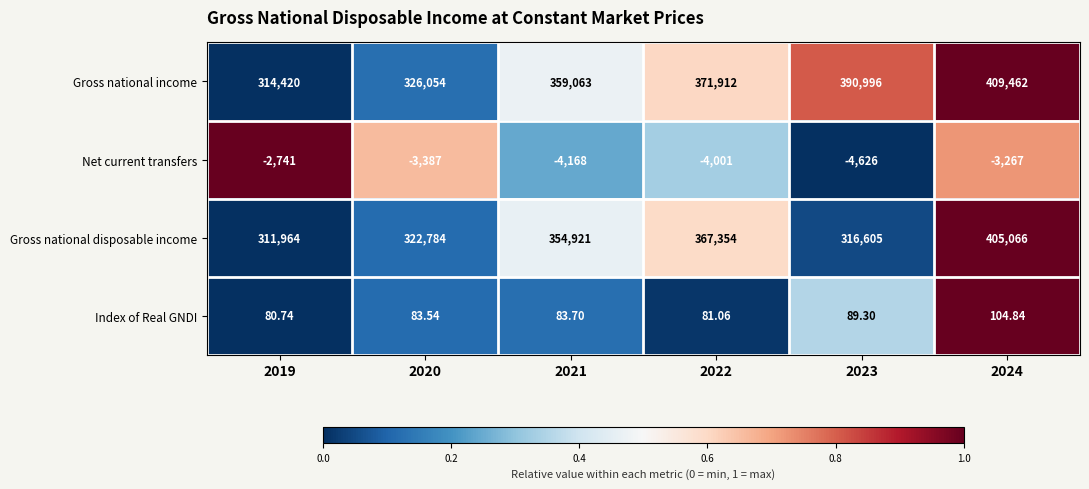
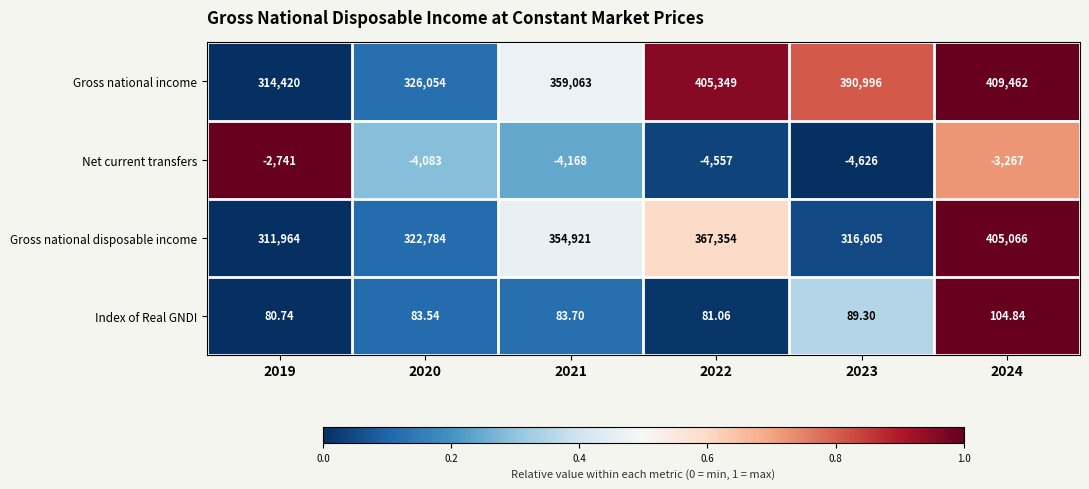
Gross national income, 2022: 371,912 -> 405,349
Net current transfers, 2020: -3,387 -> -4,083
Net current transfers, 2022: -4,001 -> -4,557
